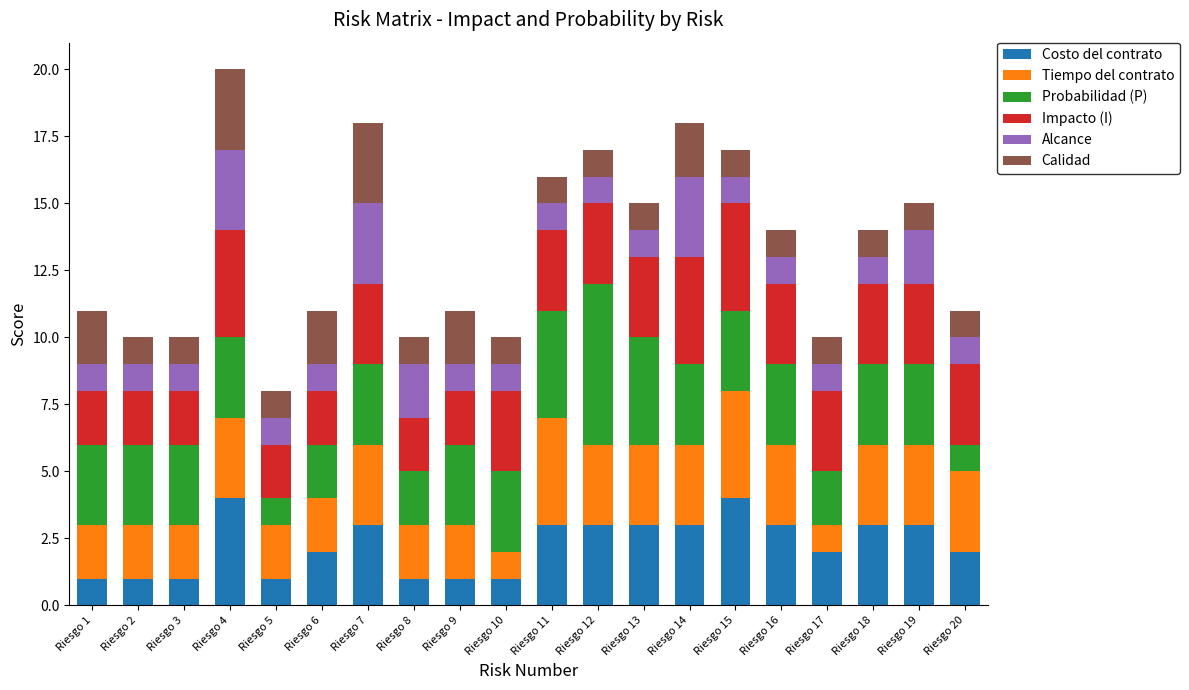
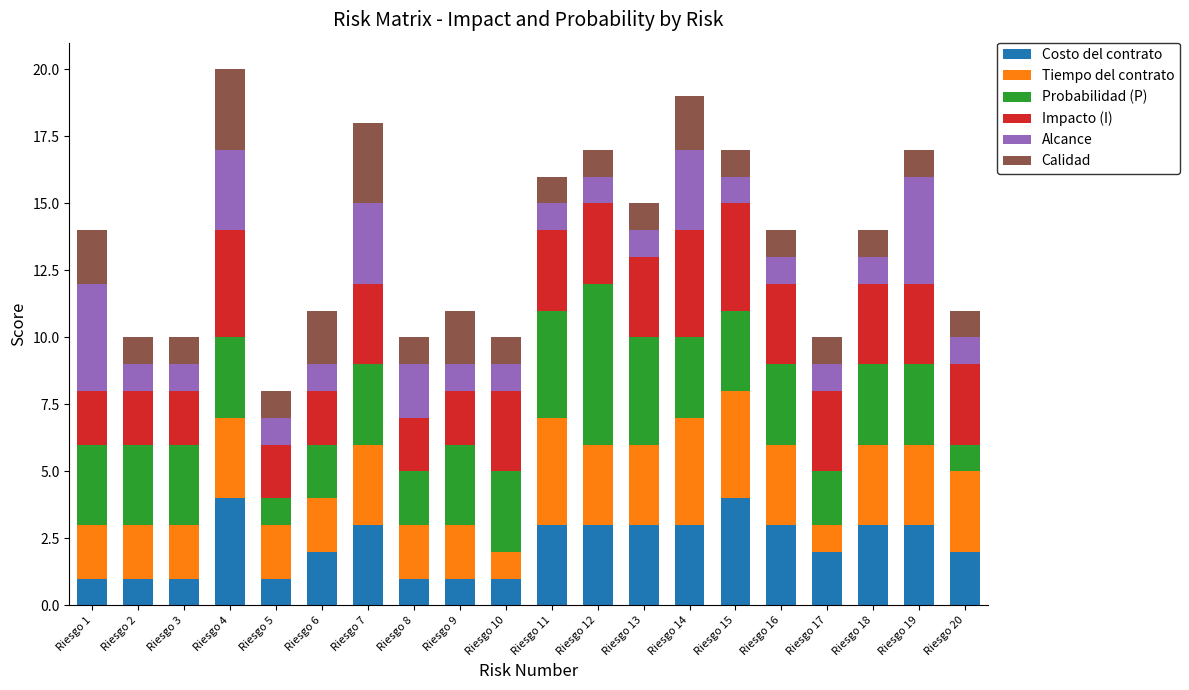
Alcance, Riesgo 1: 1 -> 4
Tiempo del contrato, Riesgo 14: 3 -> 4
Alcance, Riesgo 19: 2 -> 4
